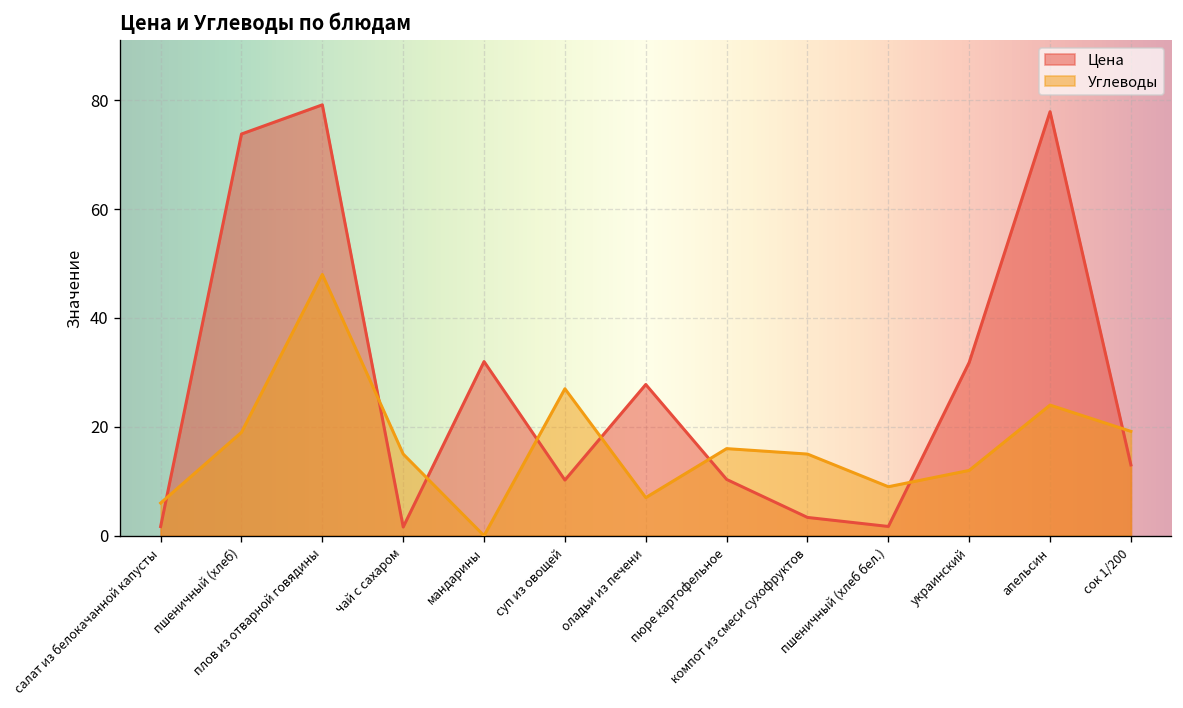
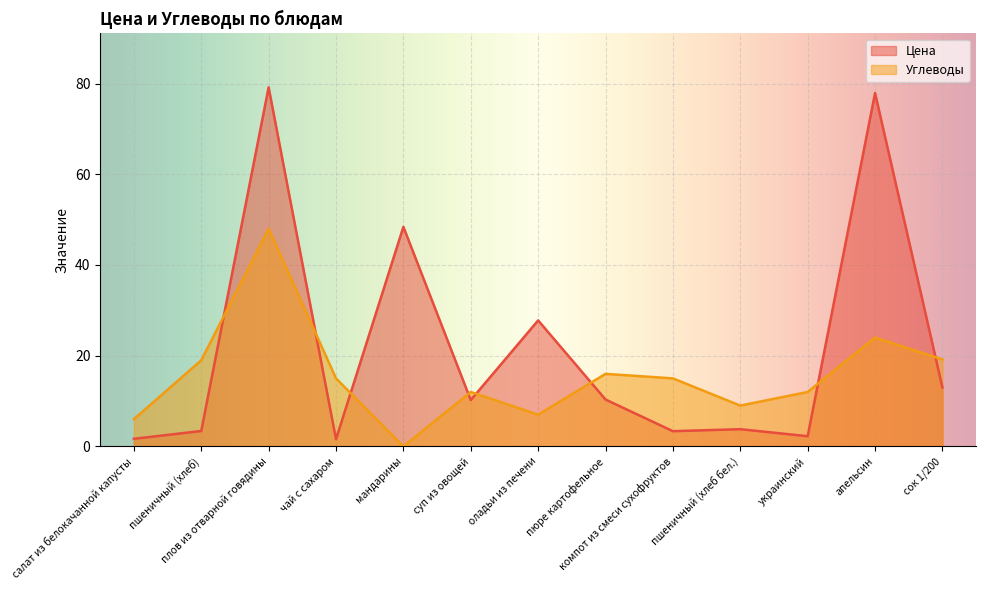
Цена, пшеничный (хлеб): 74 -> 3
Цена, мандарины: 32 -> 48
Углеводы, суп из овощей: 27 -> 12
Цена, пшеничный (хлеб бел.): 2 -> 4
Цена, украинский: 32 -> 2
